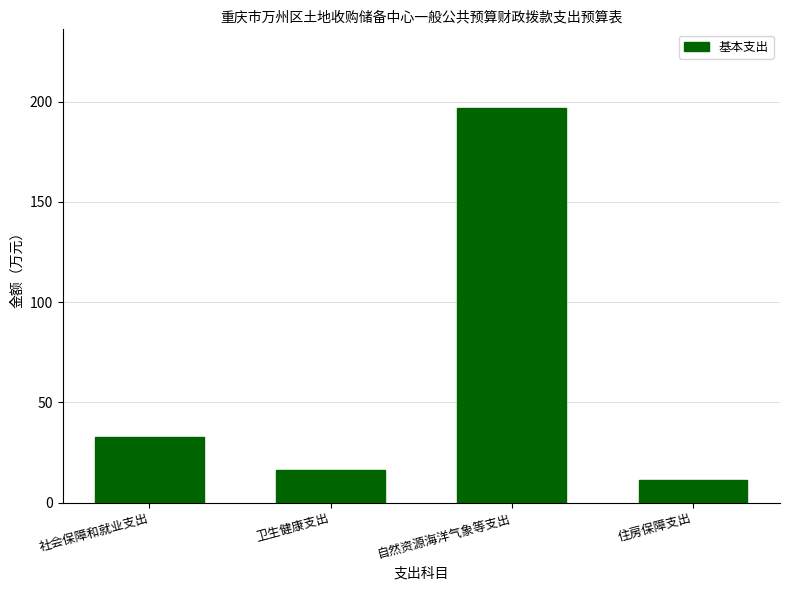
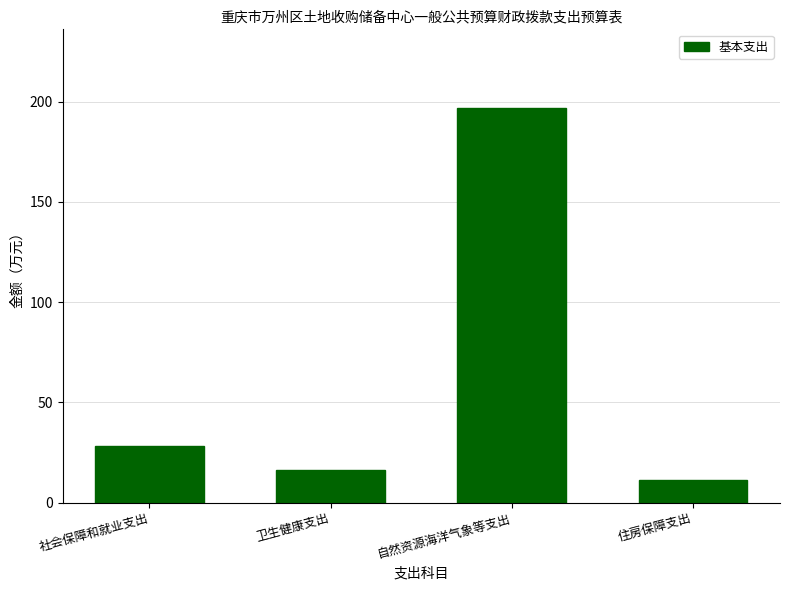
社会保障和就业支出: 33 -> 28
